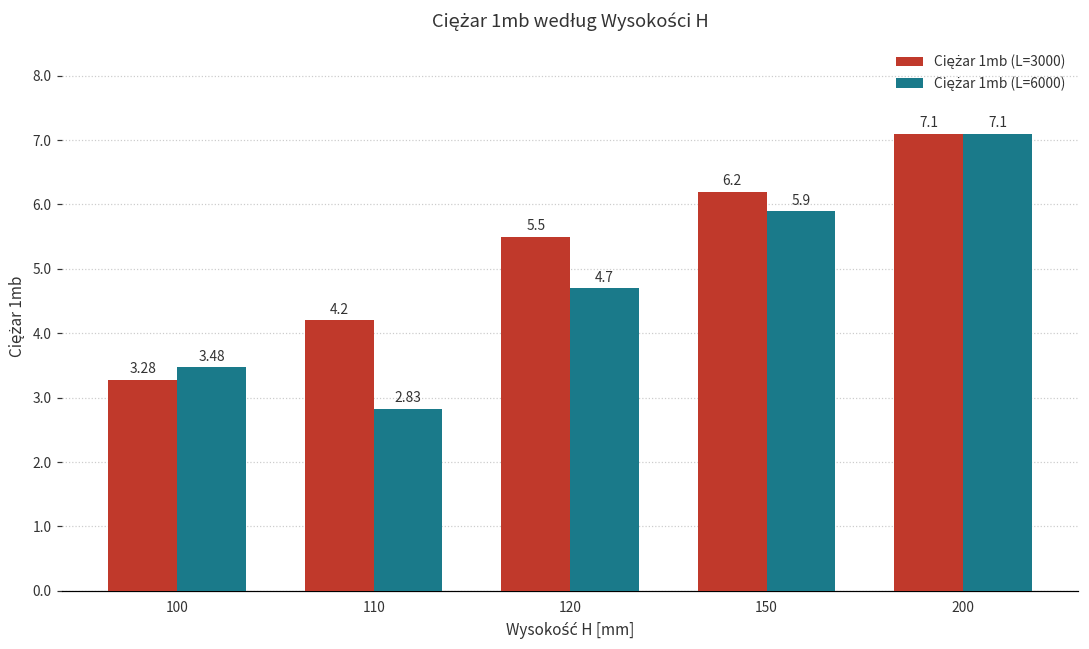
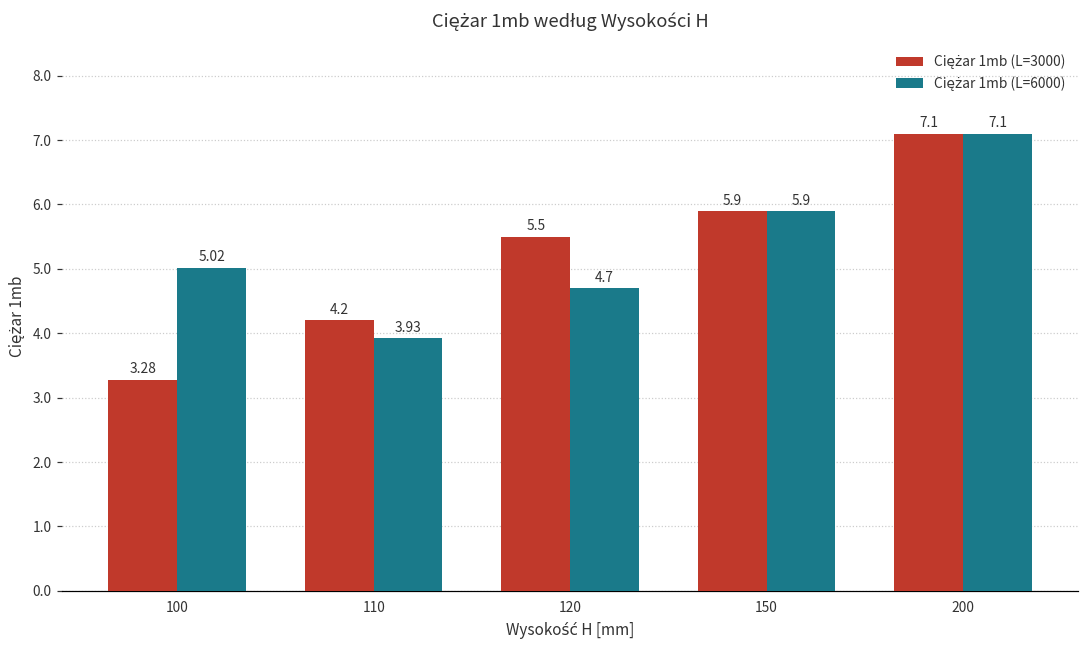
Ciężar 1mb (L=6000), 100: 3.48 -> 5.02
Ciężar 1mb (L=6000), 110: 2.83 -> 3.93
Ciężar 1mb (L=3000), 150: 6.2 -> 5.9
